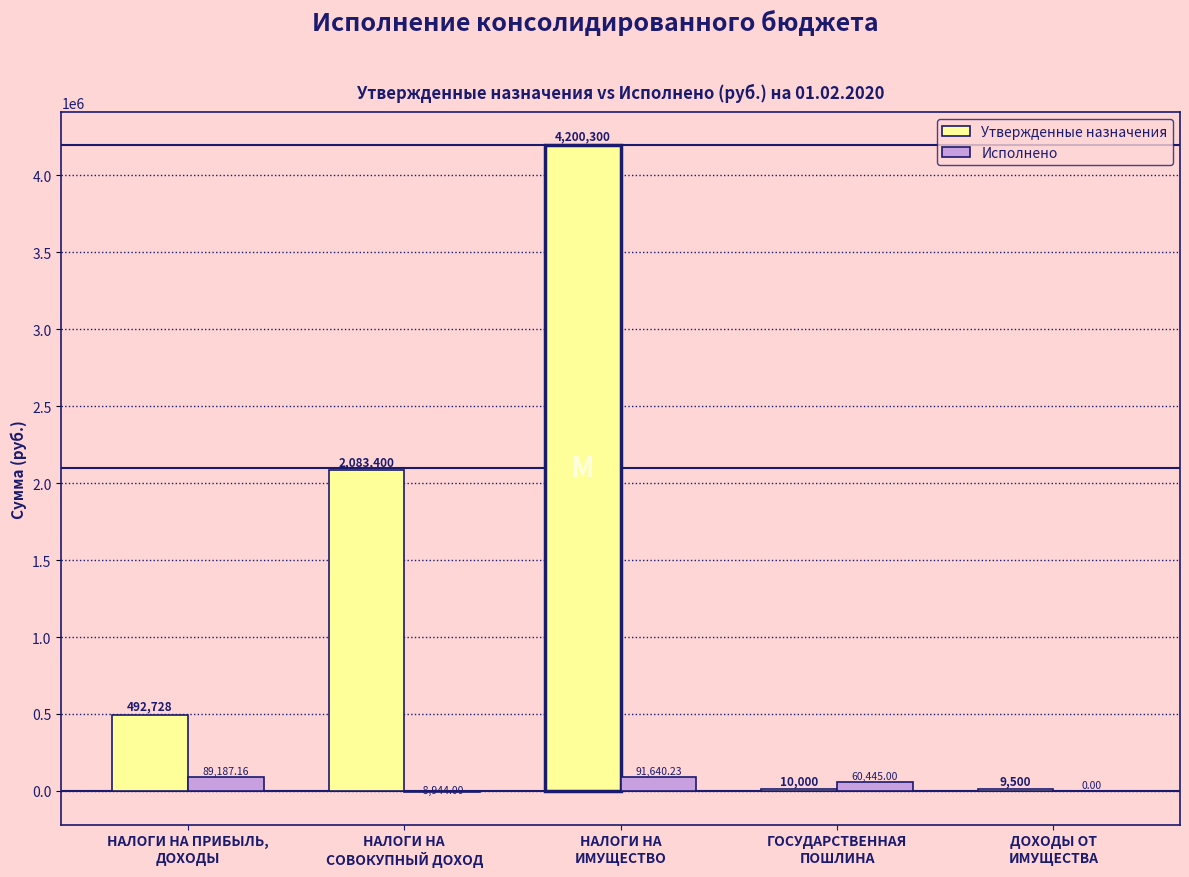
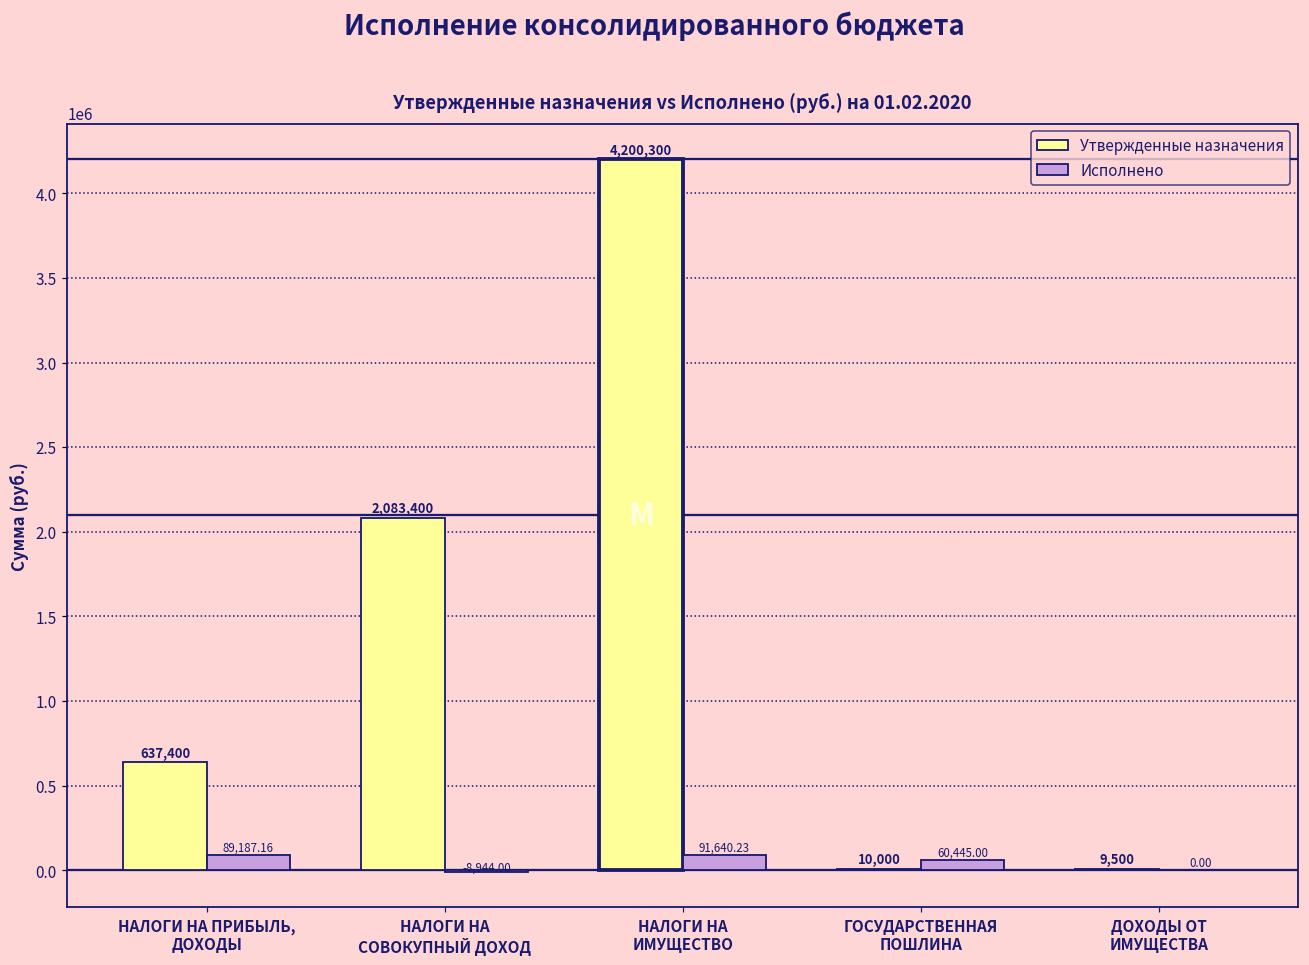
Утвержденные назначения, НАЛОГИ НА ПРИБЫЛЬ, ДОХОДЫ: 492,728 -> 637,400
